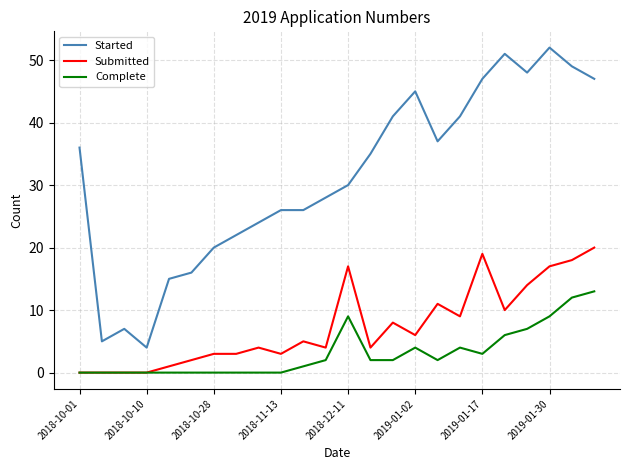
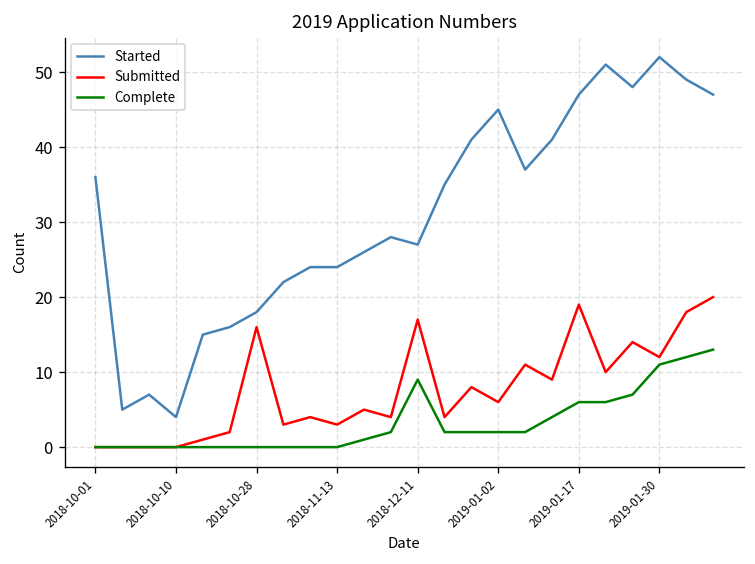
Started, 2018-10-28: 20 -> 18
Submitted, 2018-10-28: 3 -> 16
Started, 2018-11-13: 26 -> 24
Started, 2018-12-11: 30 -> 27
Complete, 2019-01-02: 4 -> 2
Complete, 2019-01-17: 3 -> 6
Submitted, 2019-01-30: 17 -> 12
Complete, 2019-01-30: 9 -> 11
